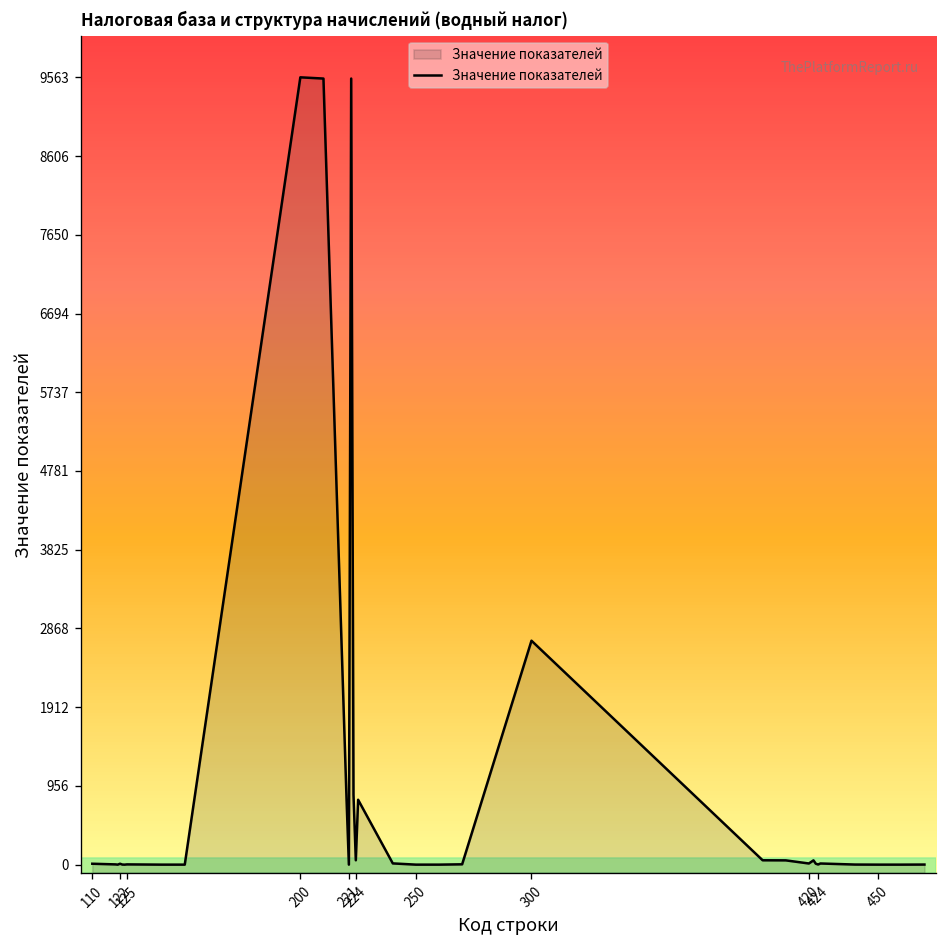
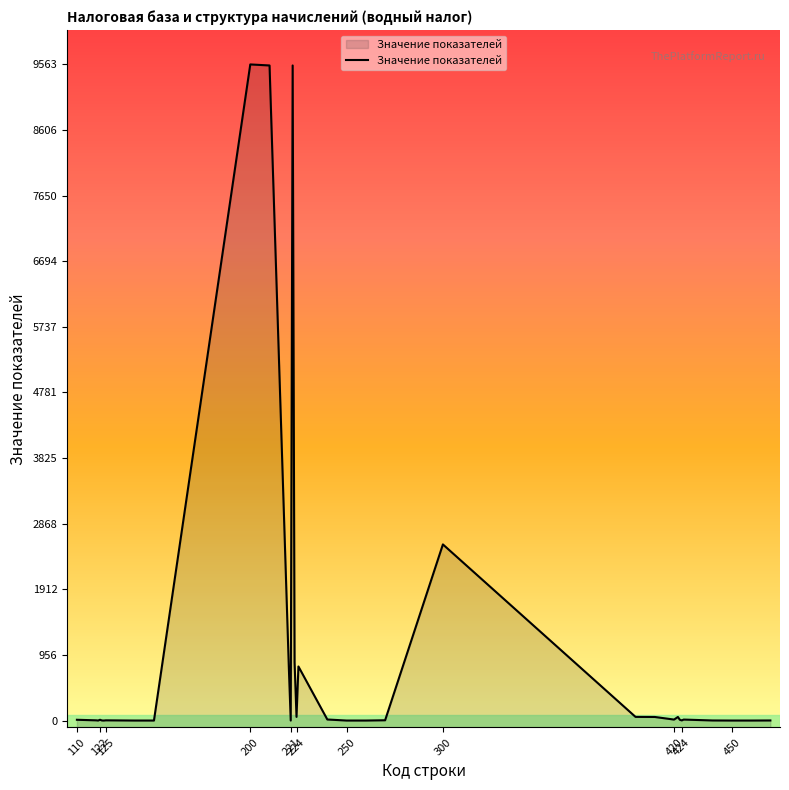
300: 2700 -> 2600
